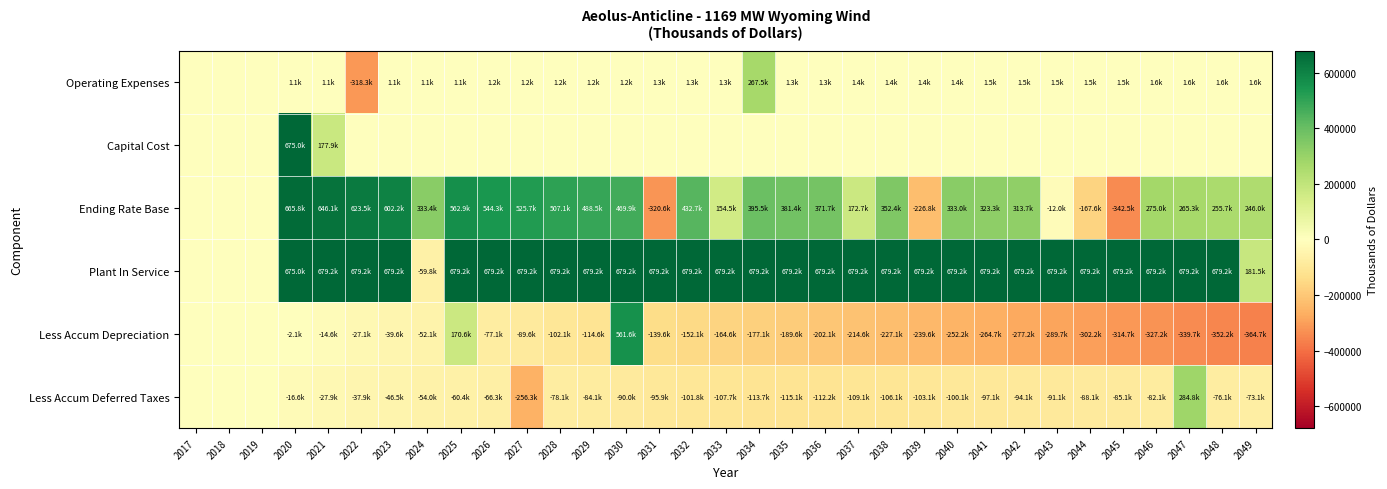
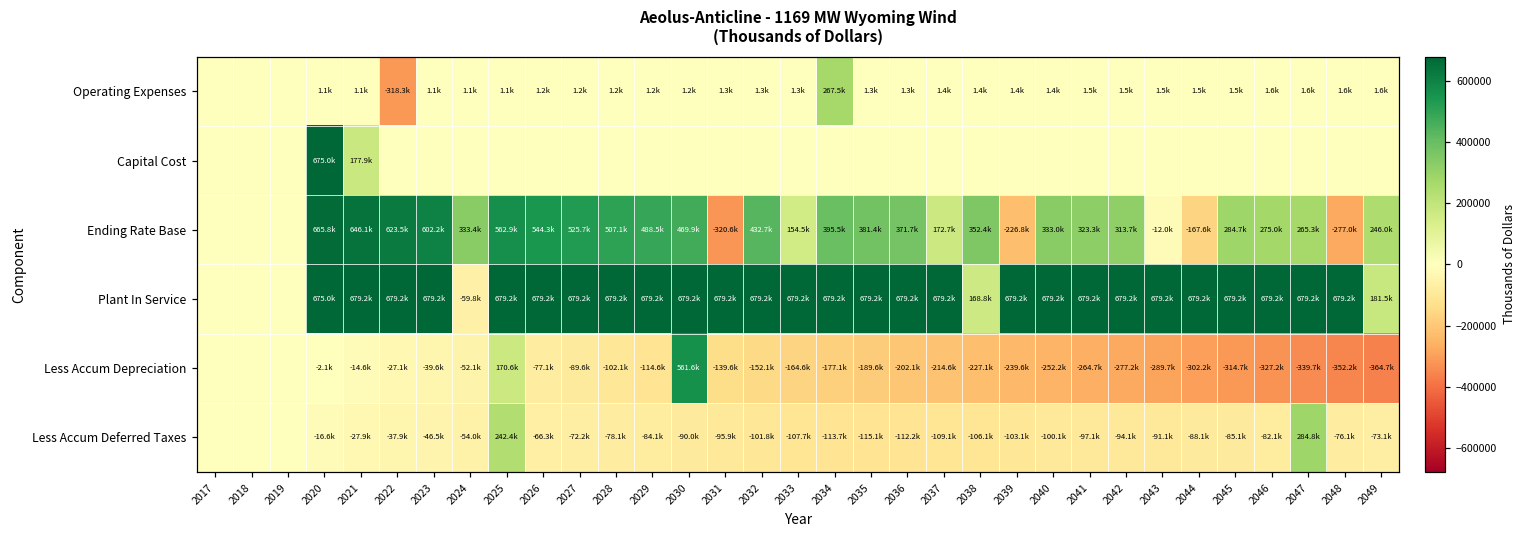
Ending Rate Base, 2045: -342.5k -> 284.7k
Ending Rate Base, 2048: 255.7k -> -277.0k
Plant In Service, 2038: 679.2k -> 168.8k
Less Accum Deferred Taxes, 2025: -60.4k -> 242.4k
Less Accum Deferred Taxes, 2027: -256.3k -> -72.2k
